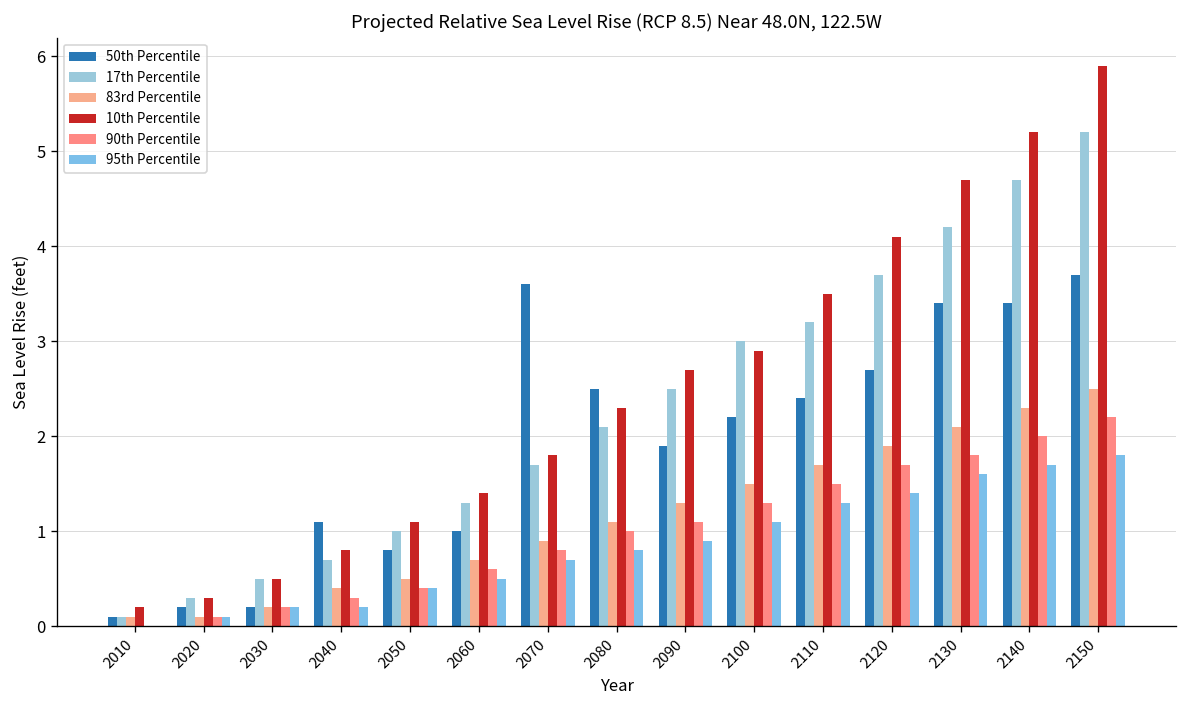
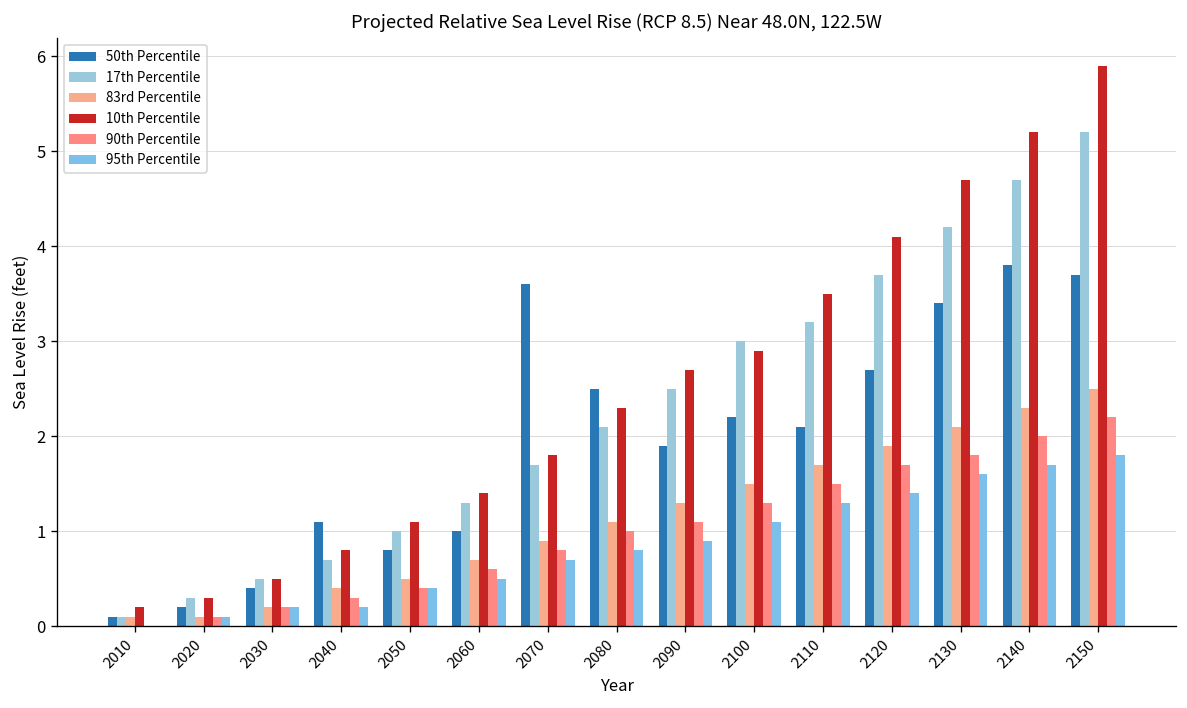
50th Percentile, 2030: 0.2 -> 0.4
50th Percentile, 2110: 2.4 -> 2.1
50th Percentile, 2140: 3.4 -> 3.8
